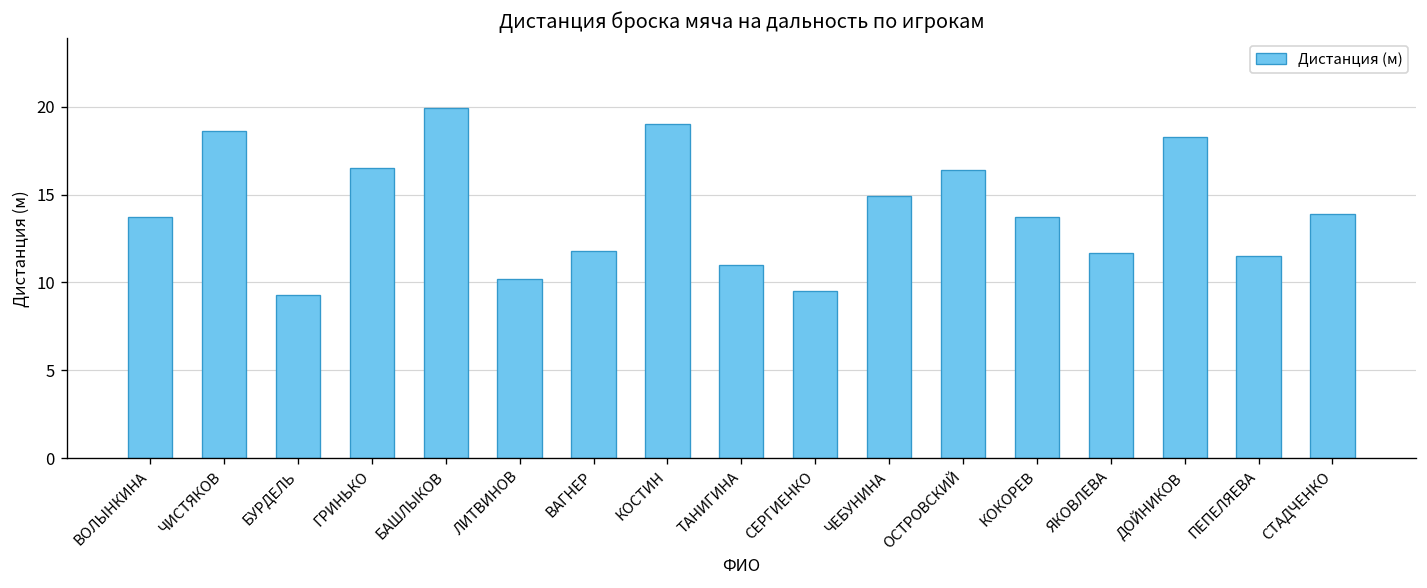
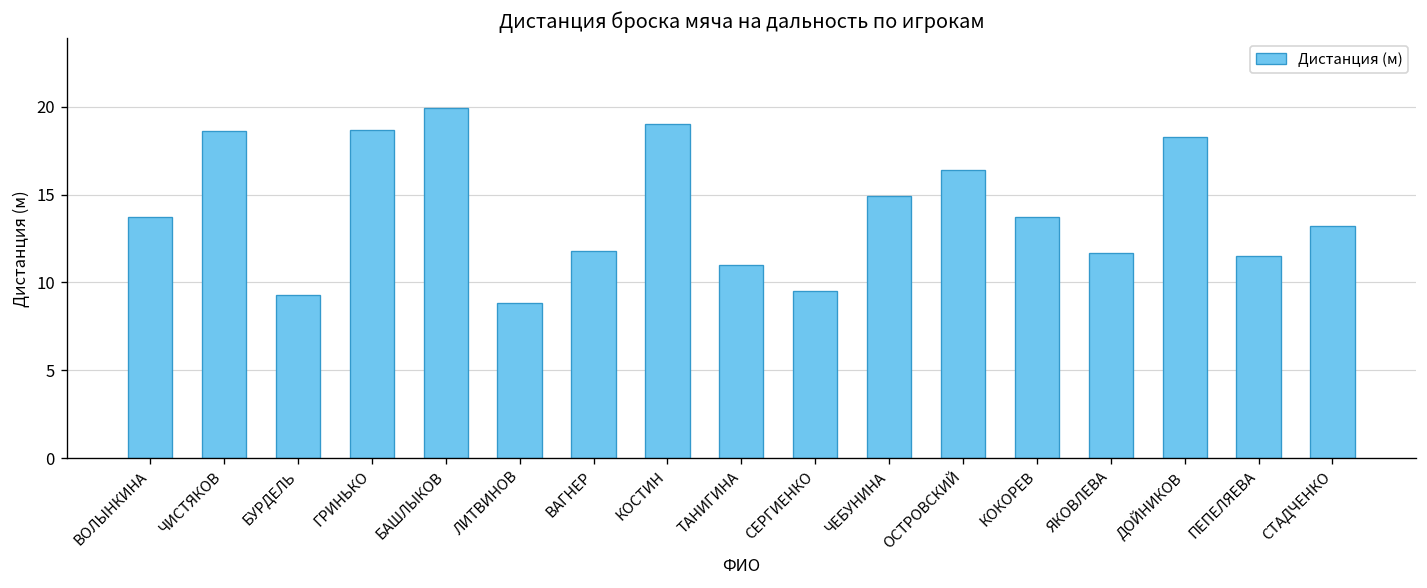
ГРИНЬКО: 16.5 -> 18.7
ЛИТВИНОВ: 10.2 -> 8.8
СТАДЧЕНКО: 13.9 -> 13.2
